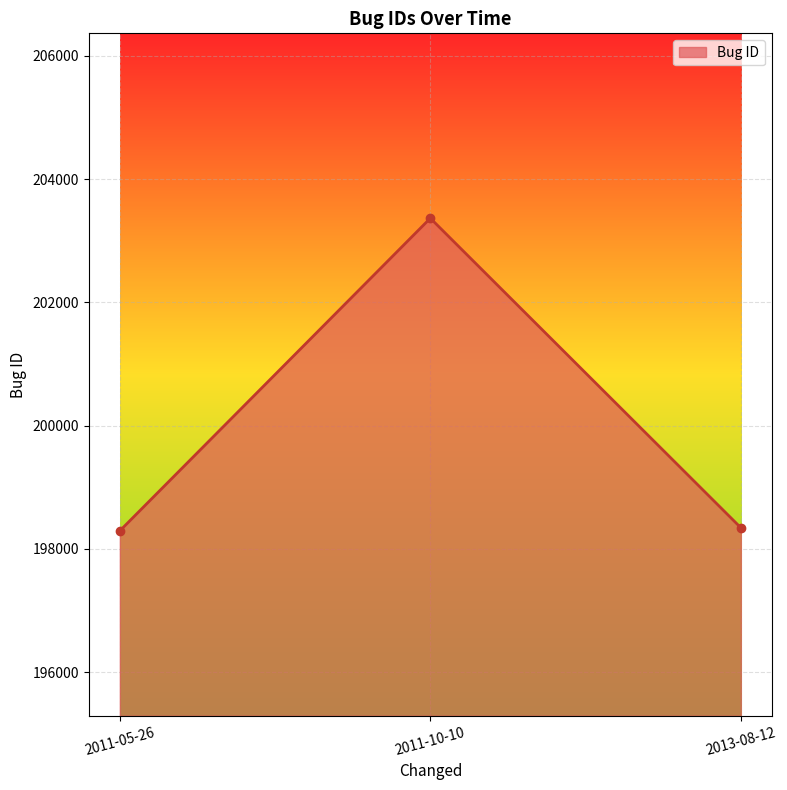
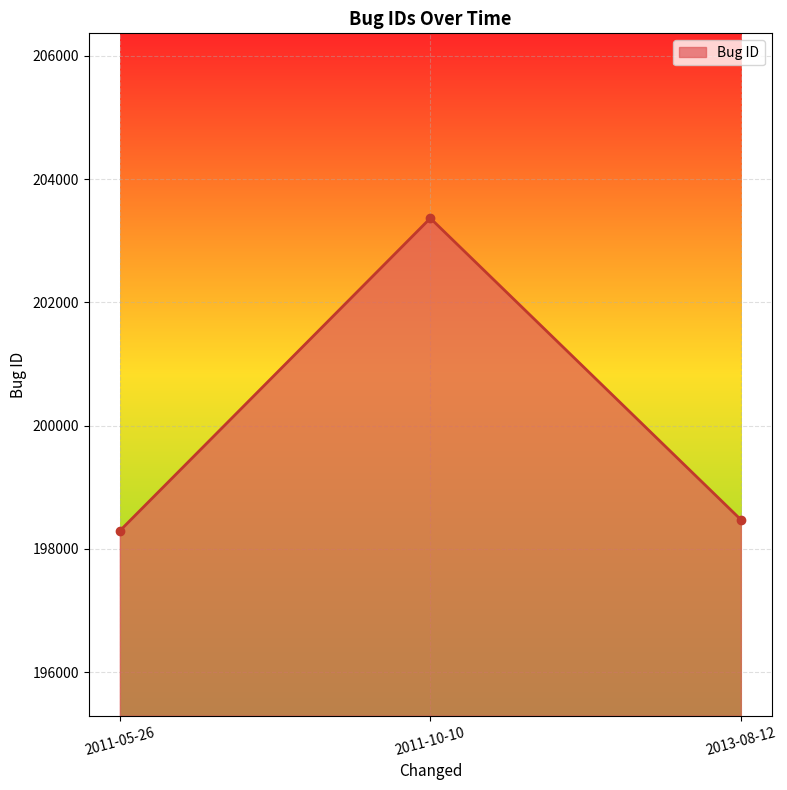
2013-08-12: 198300 -> 198500
